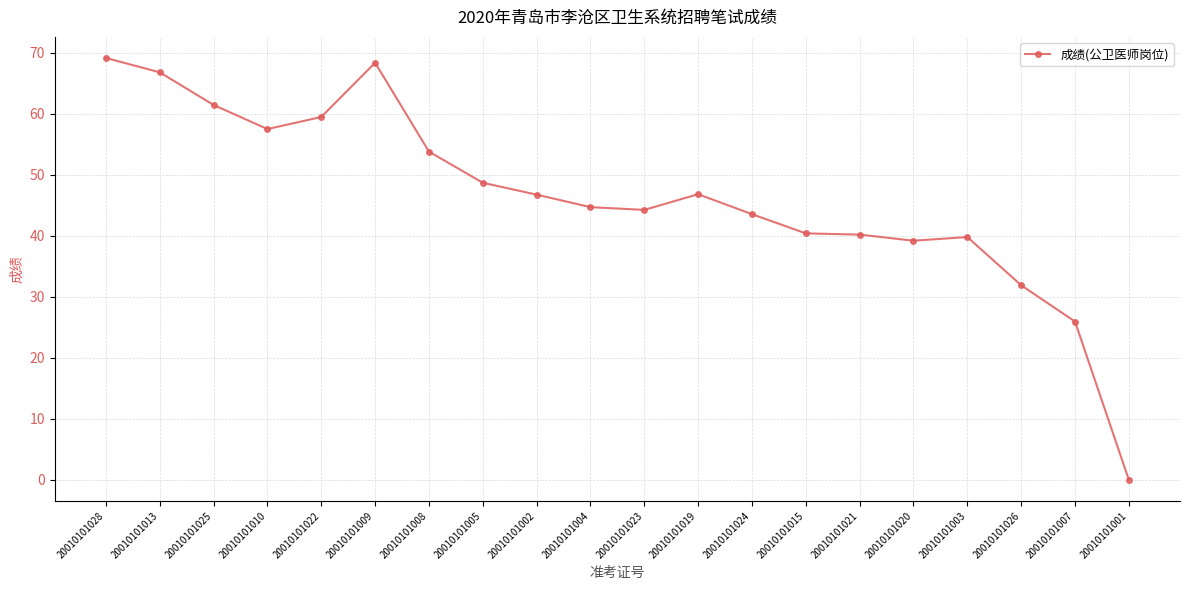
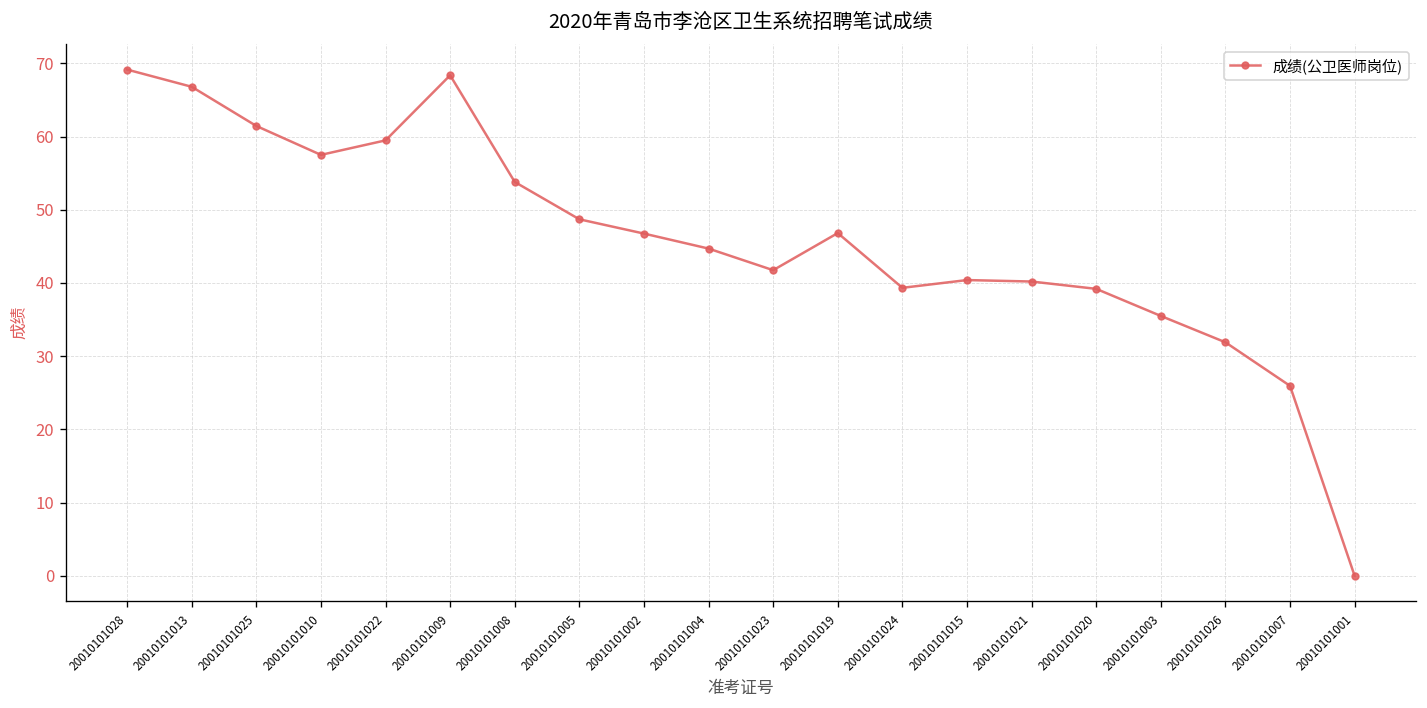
20010101023: 44 -> 42
20010101024: 44 -> 39
20010101003: 40 -> 36
